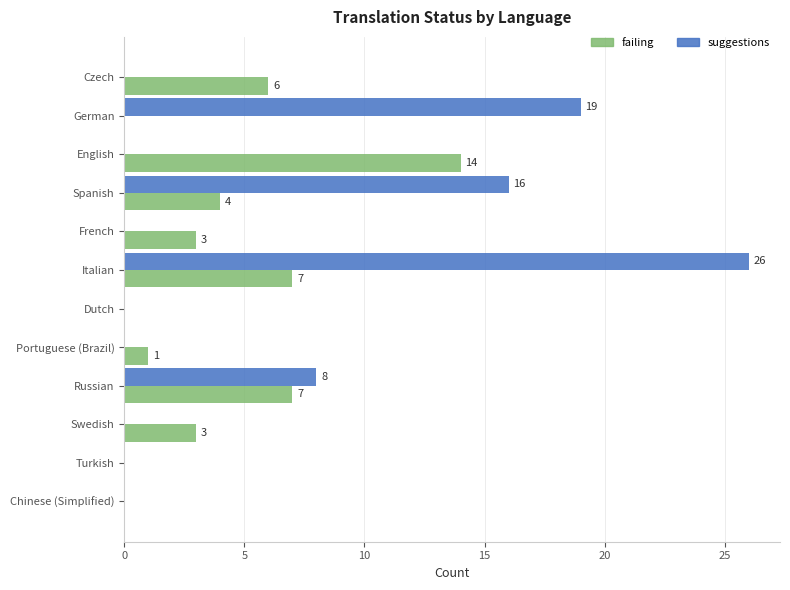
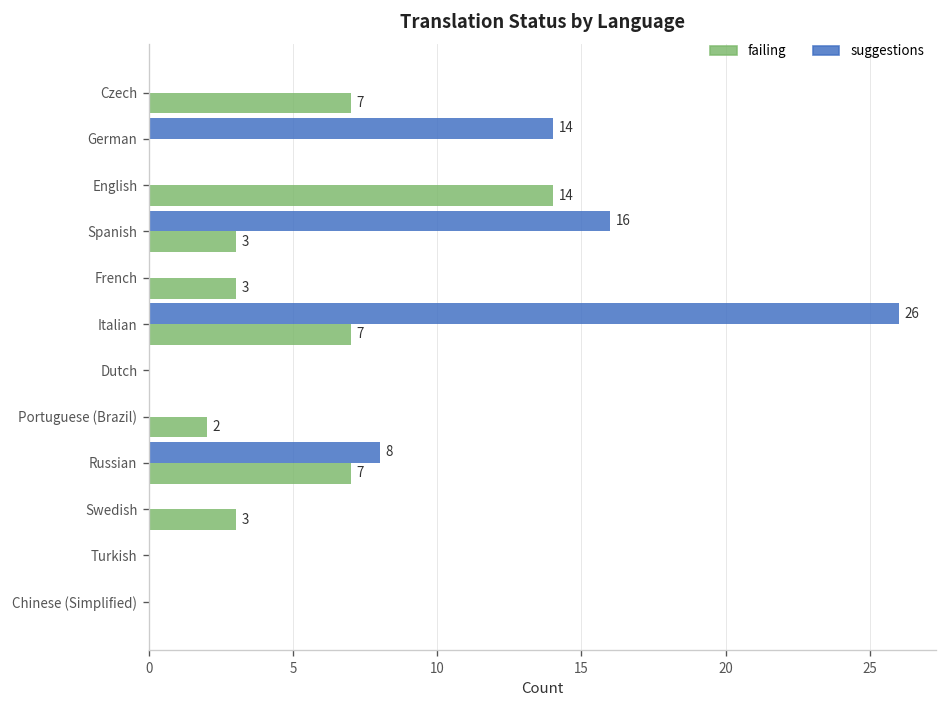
failing, Czech: 6 -> 7
suggestions, German: 19 -> 14
failing, Spanish: 4 -> 3
failing, Portuguese (Brazil): 1 -> 2
